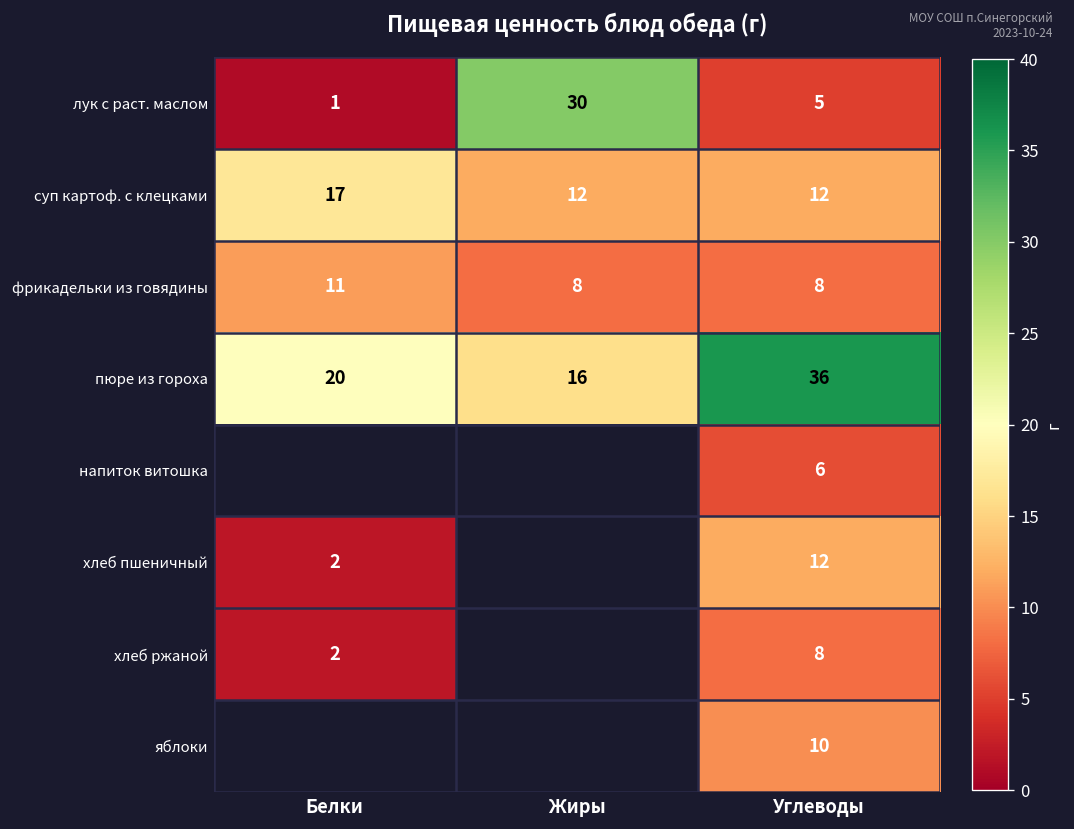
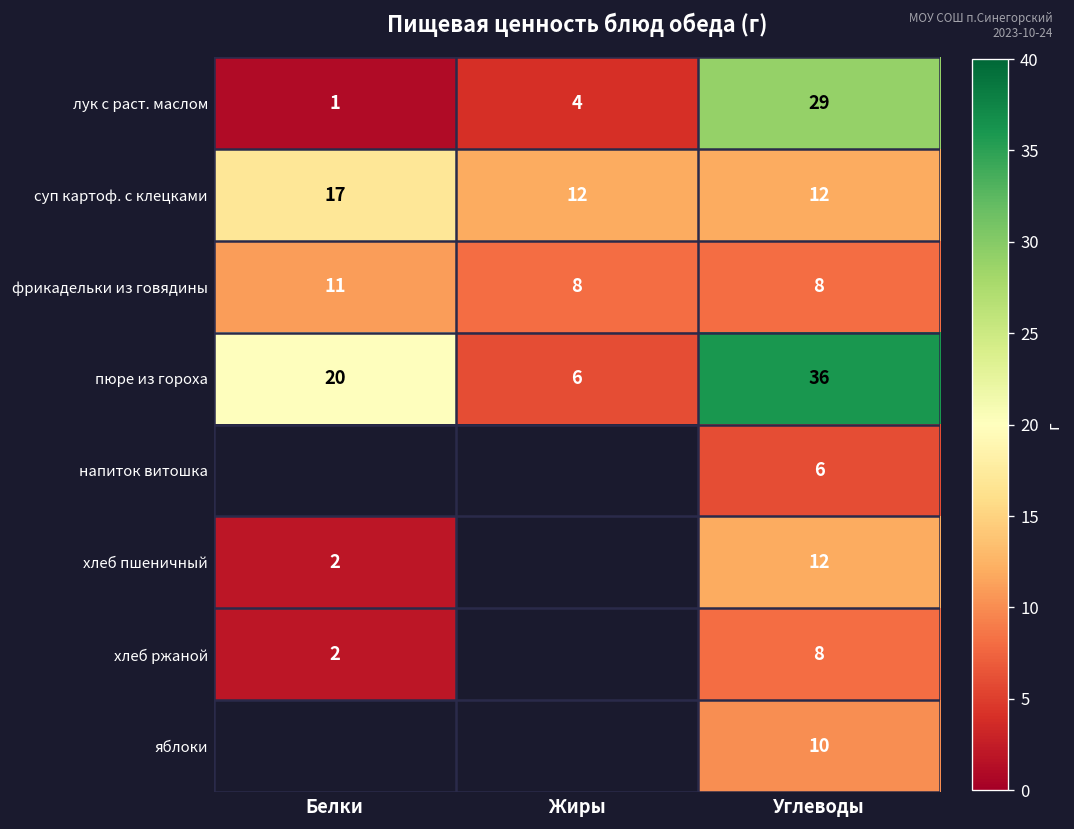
лук с раст. маслом, Жиры: 30 -> 4
лук с раст. маслом, Углеводы: 5 -> 29
пюре из гороха, Жиры: 16 -> 6
